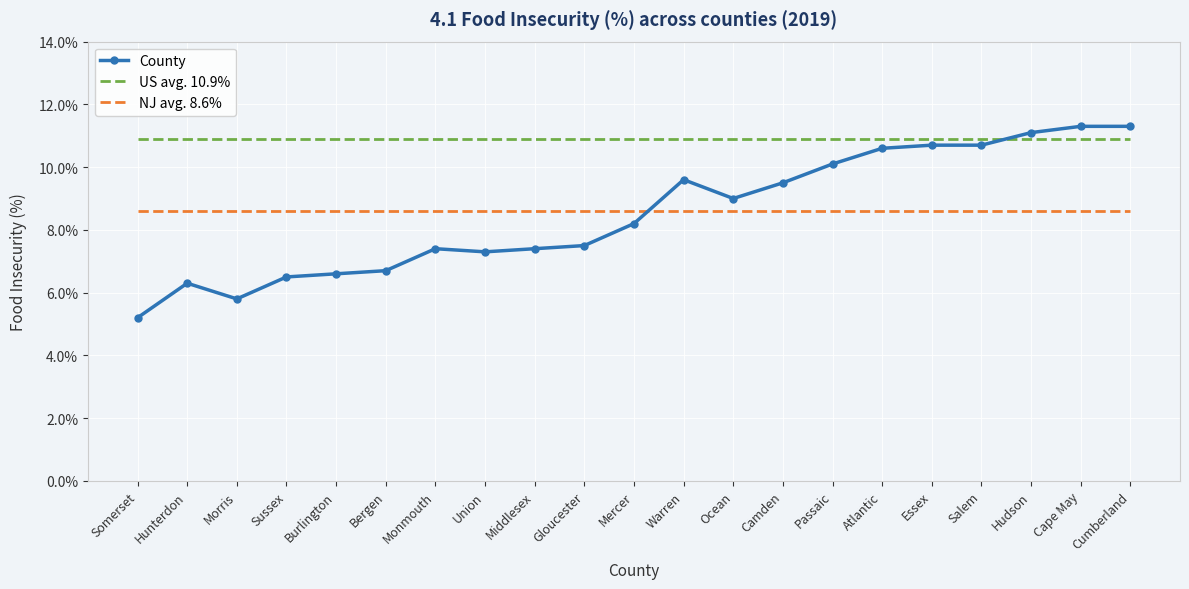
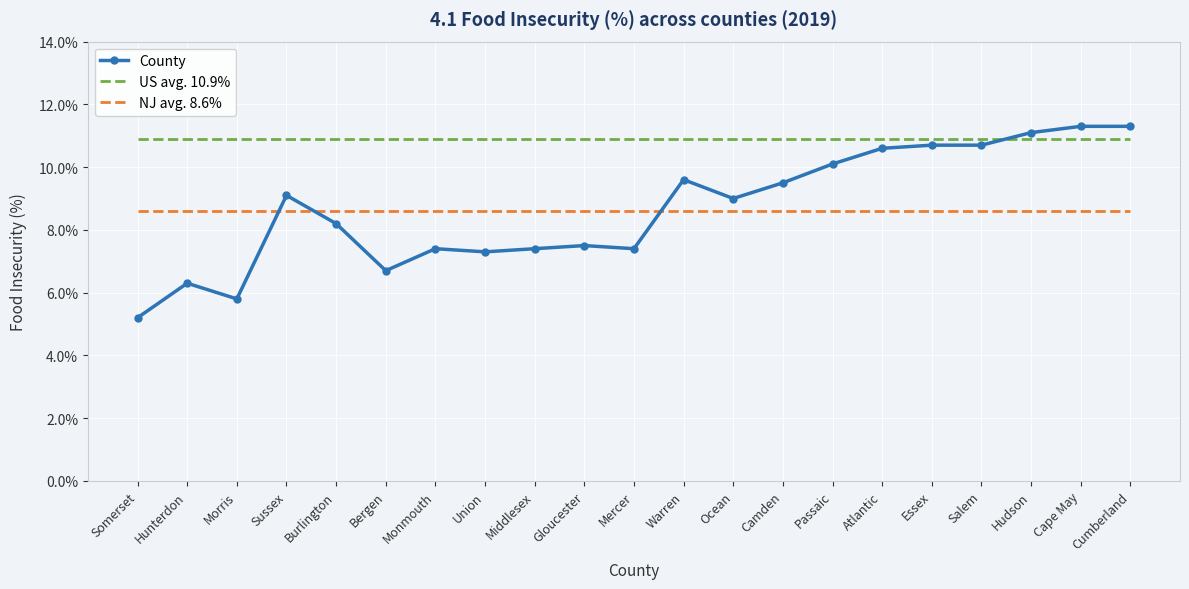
County, Sussex: 6.5% -> 9.1%
County, Burlington: 6.6% -> 8.2%
County, Mercer: 8.2% -> 7.4%
